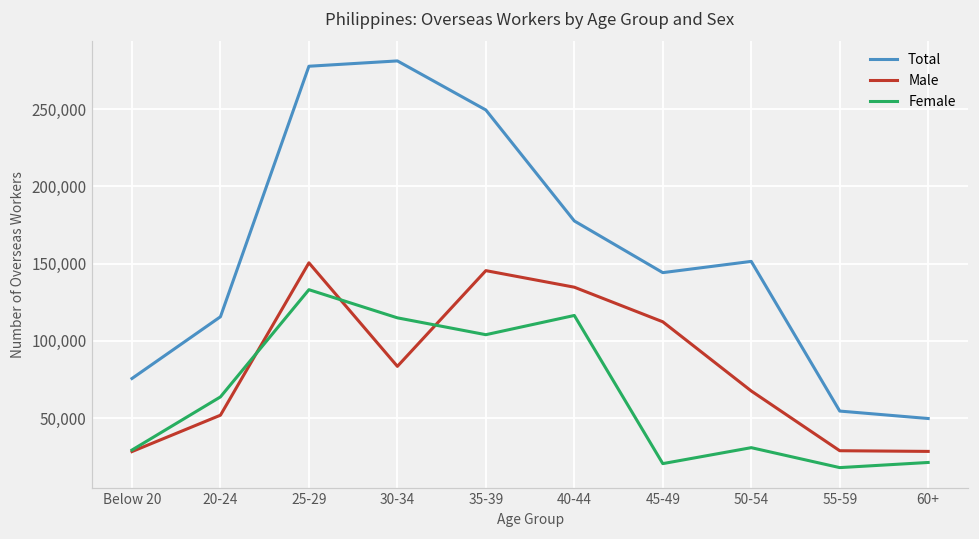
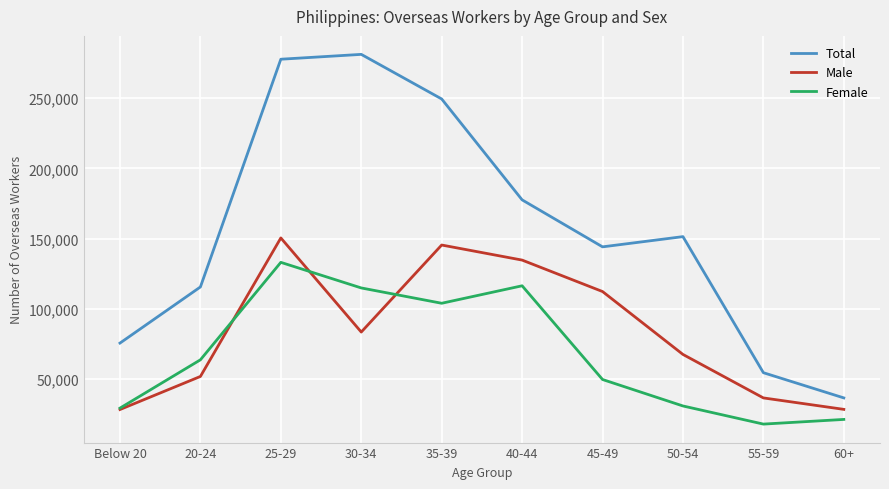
Female, 45-49: 21,000 -> 50,000
Male, 55-59: 29,000 -> 37,000
Total, 60+: 50,000 -> 37,000
